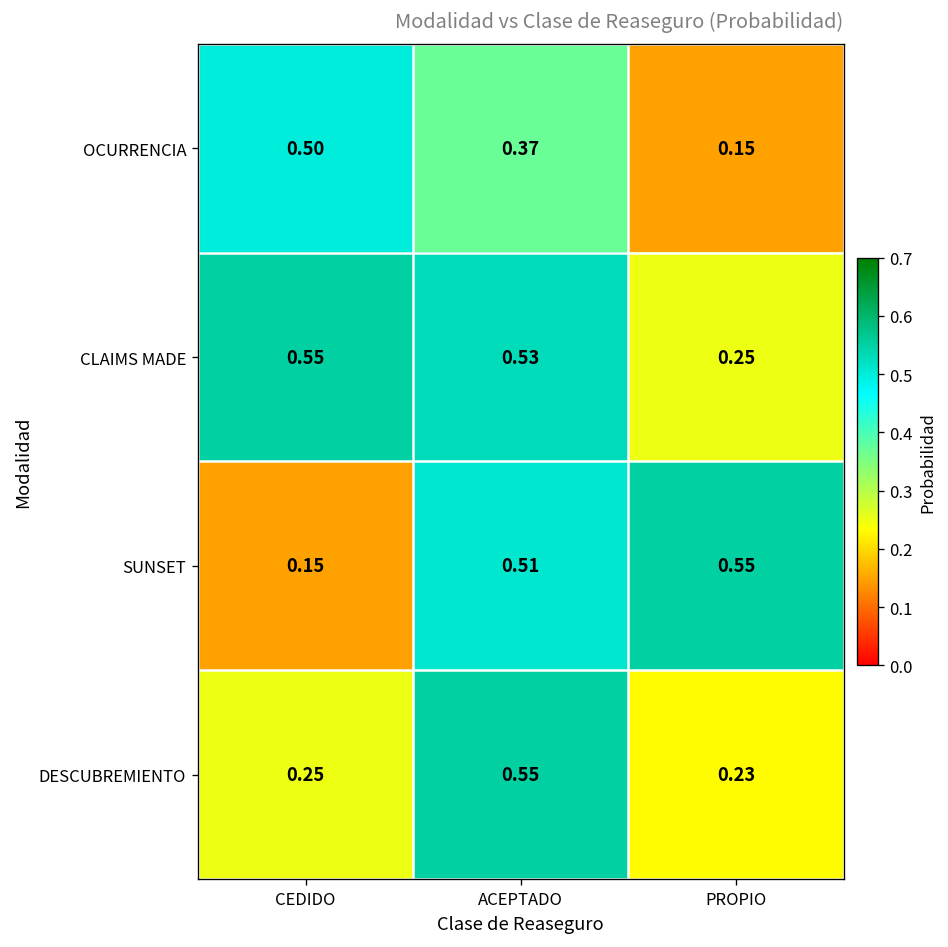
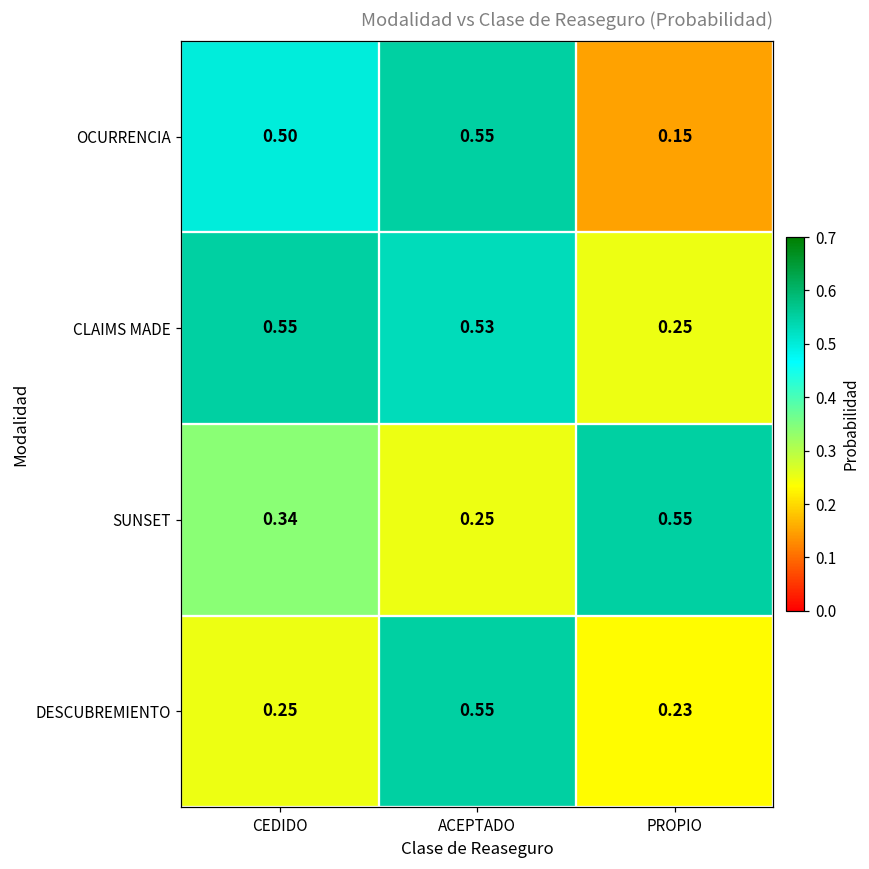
OCURRENCIA, ACEPTADO: 0.37 -> 0.55
SUNSET, CEDIDO: 0.15 -> 0.34
SUNSET, ACEPTADO: 0.51 -> 0.25
